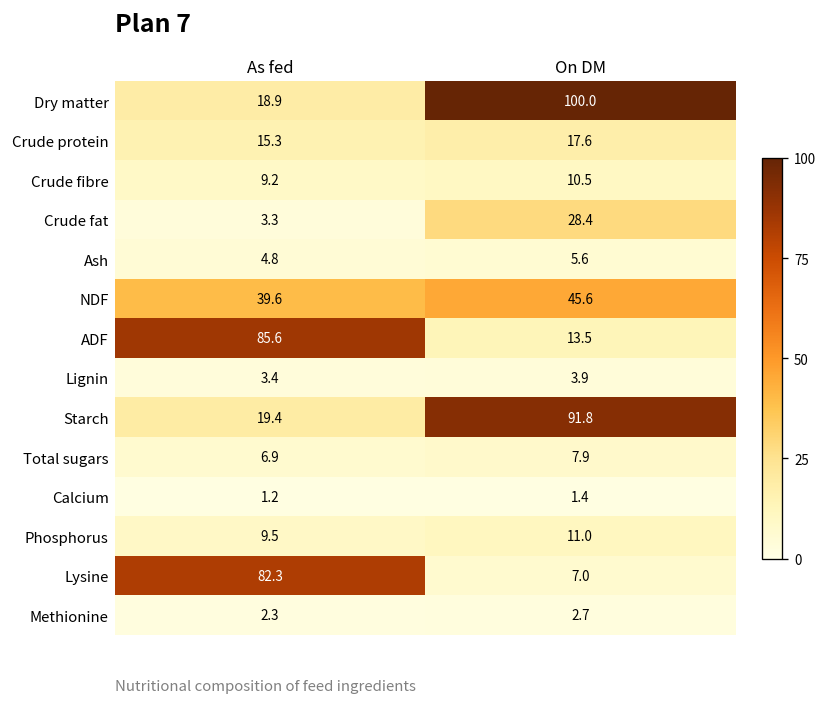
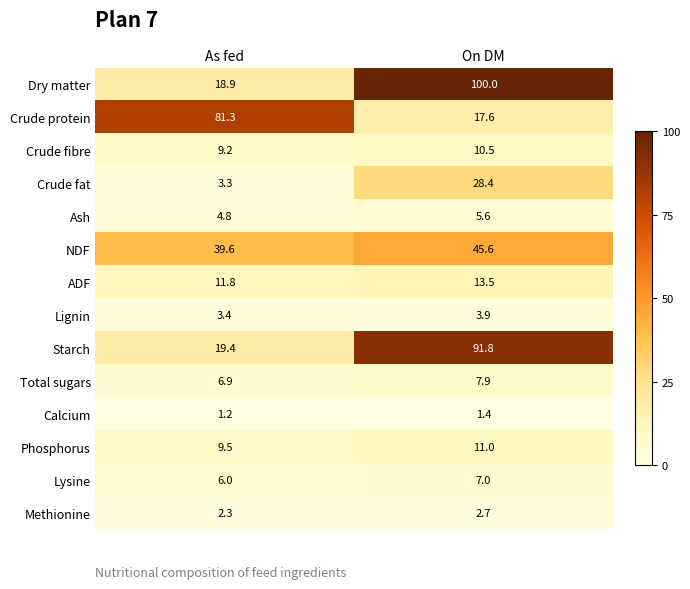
Crude protein, As fed: 15.3 -> 81.3
ADF, As fed: 85.6 -> 11.8
Lysine, As fed: 82.3 -> 6.0
